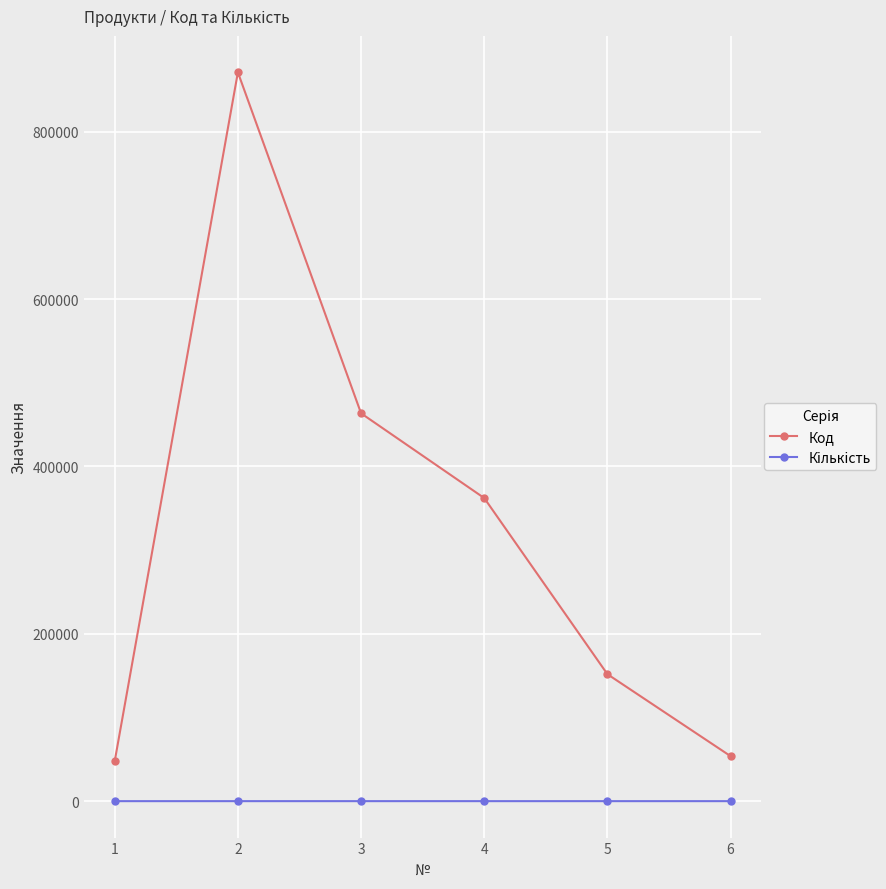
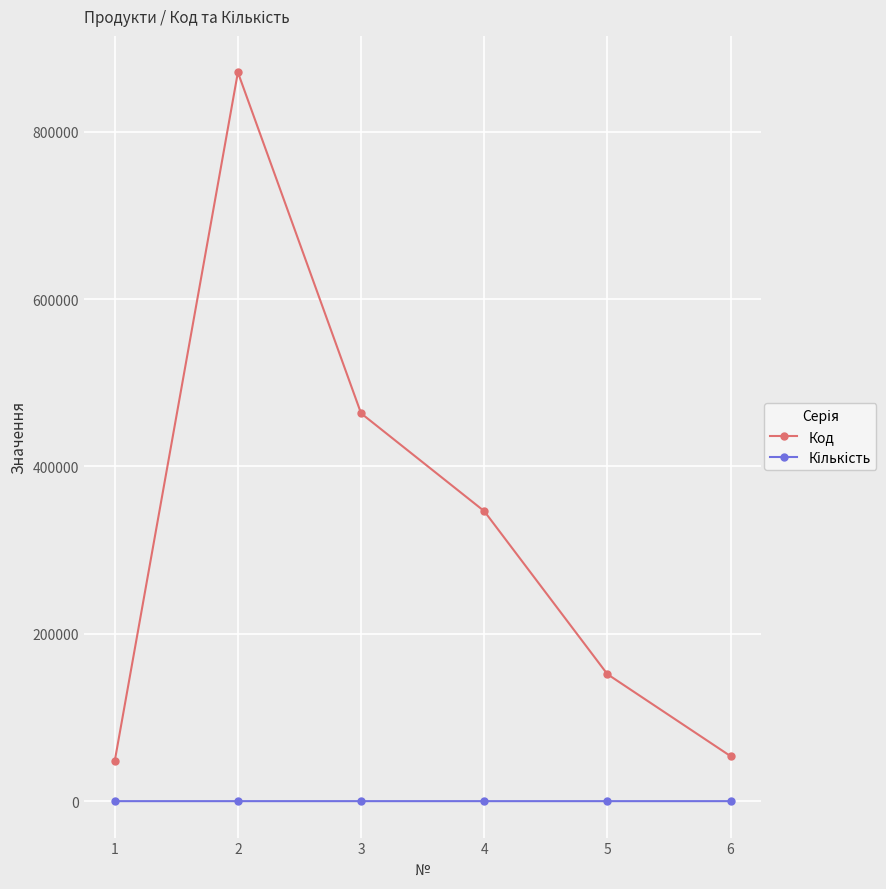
Код, 4: 360000 -> 350000
